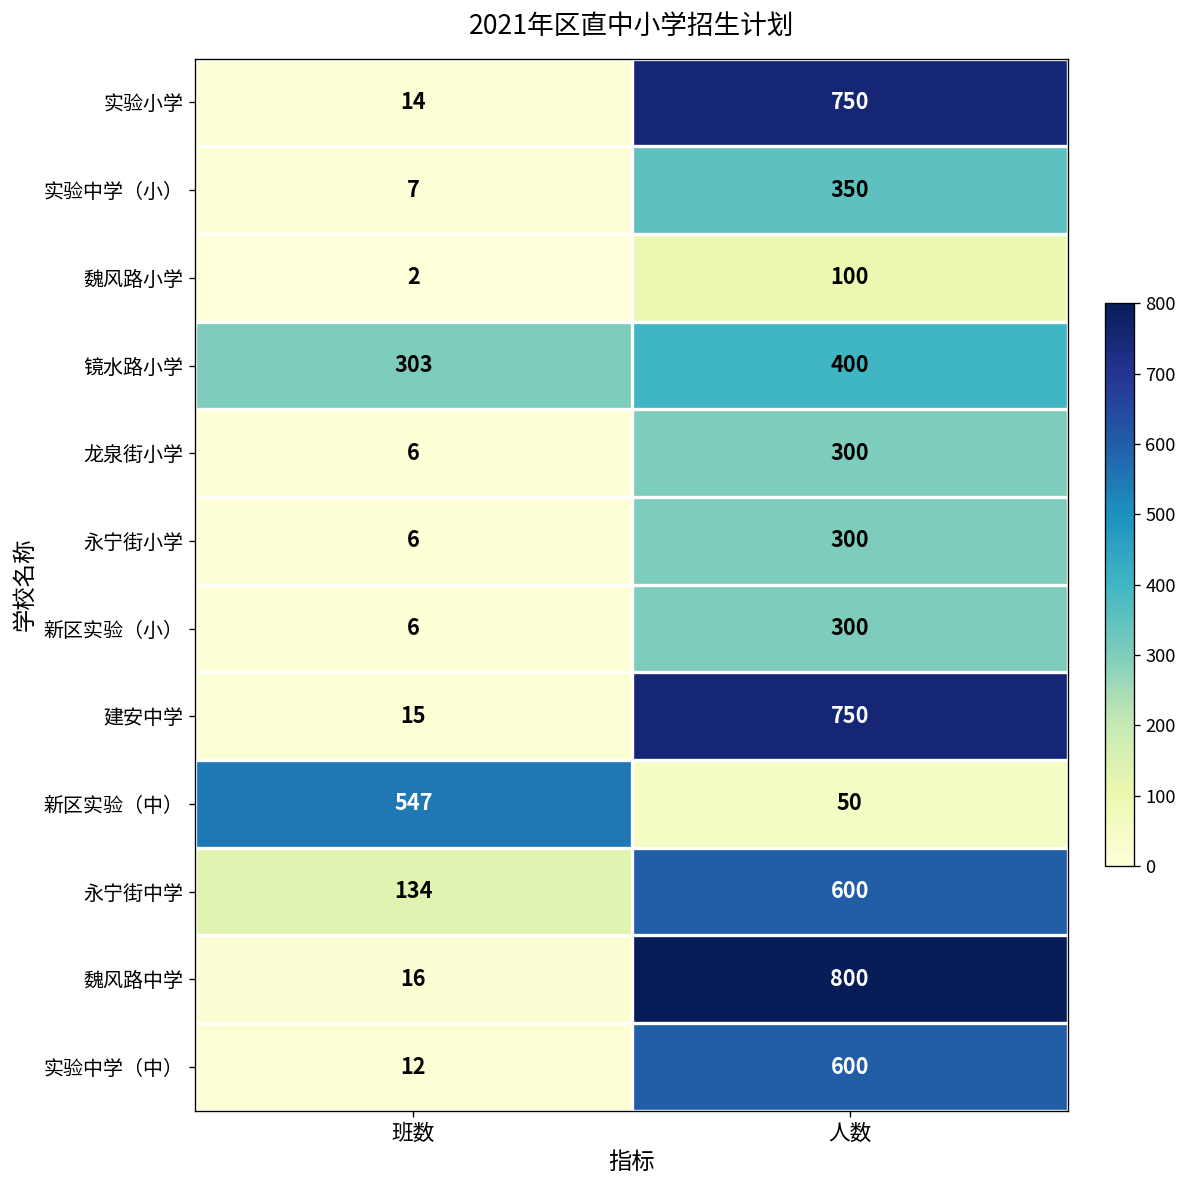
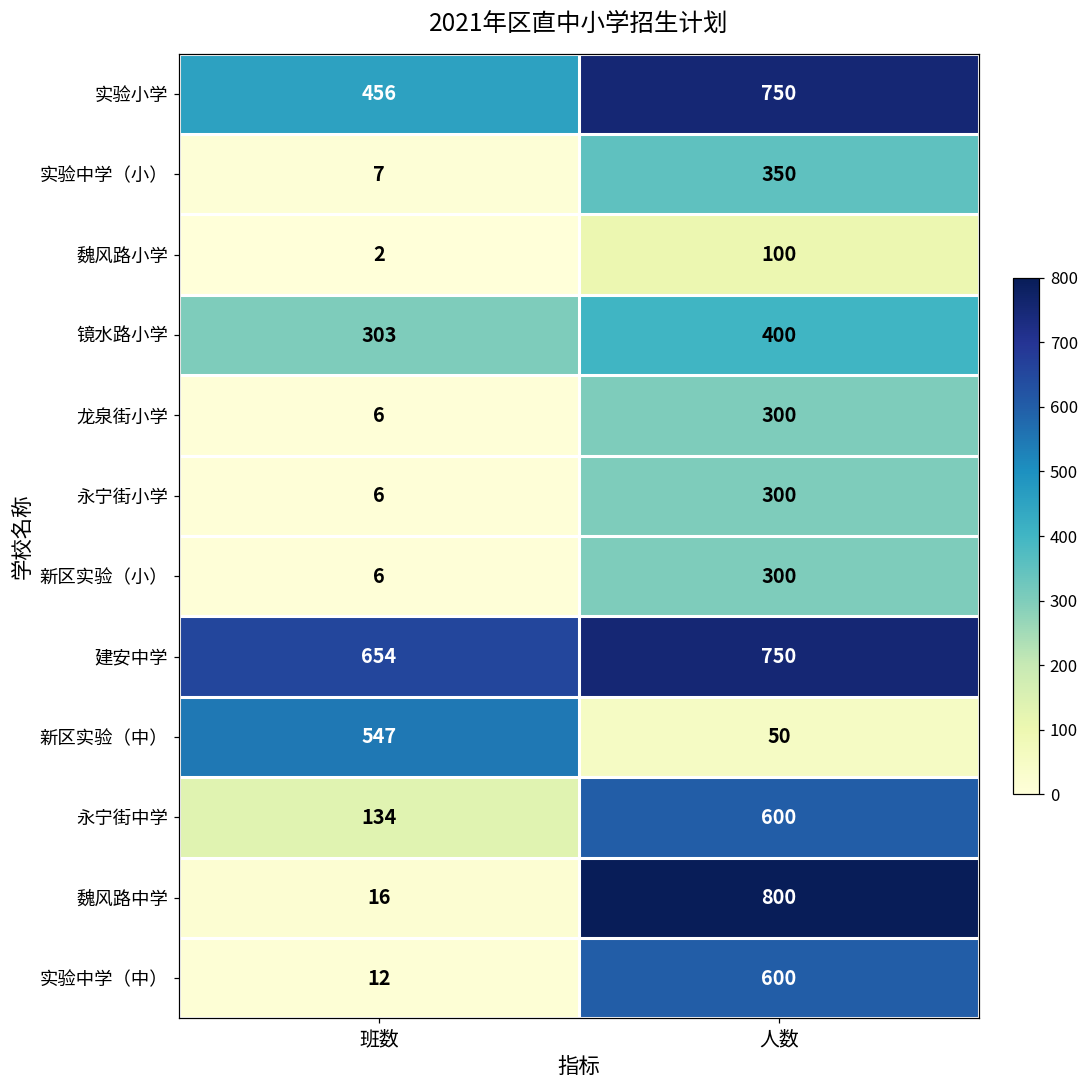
实验小学, 班数: 14 -> 456
建安中学, 班数: 15 -> 654
